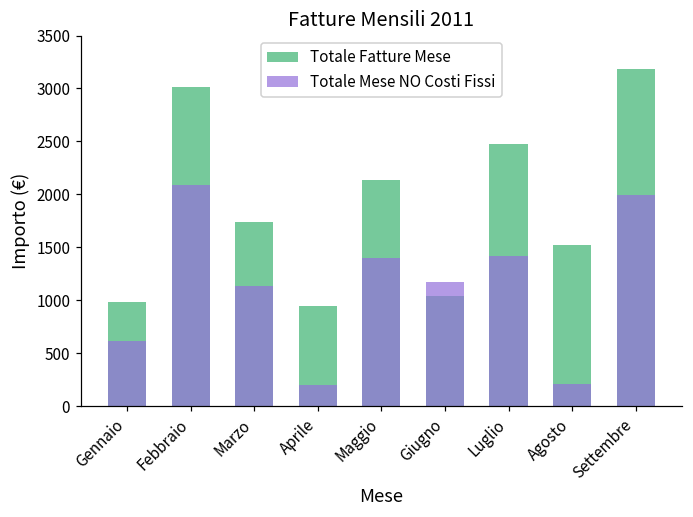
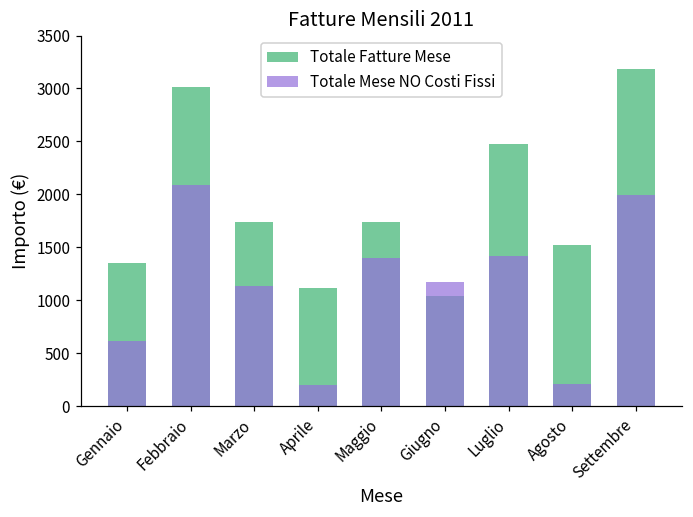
Totale Fatture Mese, Gennaio: 1000 -> 1400
Totale Fatture Mese, Aprile: 900 -> 1100
Totale Fatture Mese, Maggio: 2100 -> 1700
